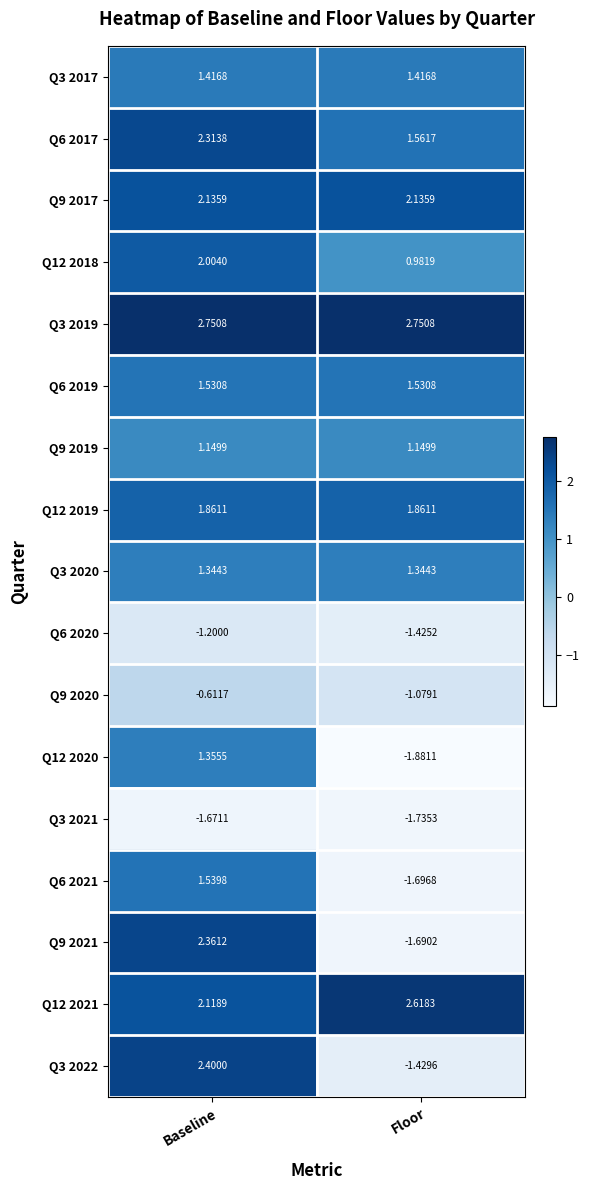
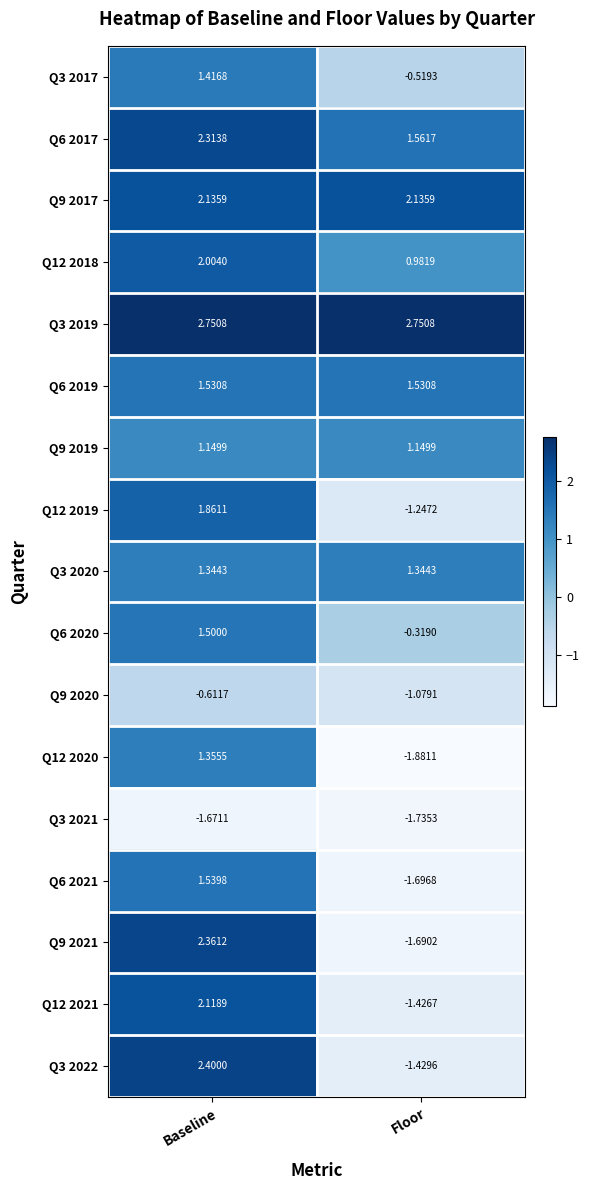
Q3 2017, Floor: 1.4168 -> -0.5193
Q12 2019, Floor: 1.8611 -> -1.2472
Q6 2020, Baseline: -1.2000 -> 1.5000
Q6 2020, Floor: -1.4252 -> -0.3190
Q12 2021, Floor: 2.6183 -> -1.4267
